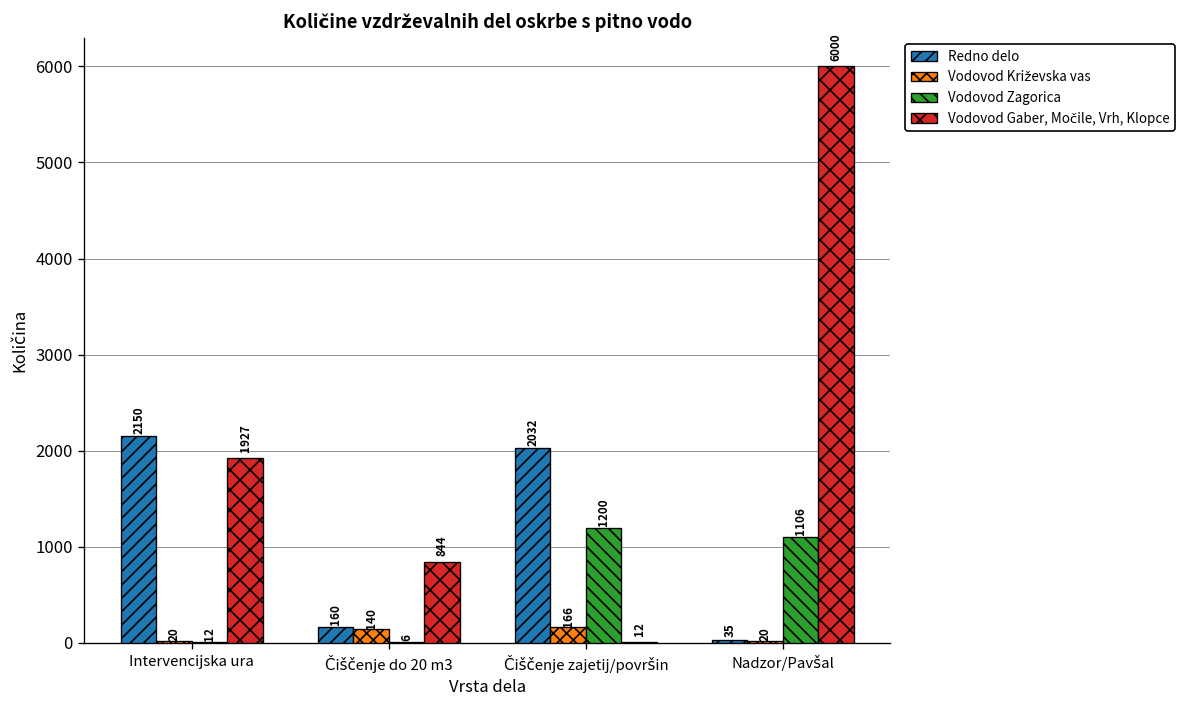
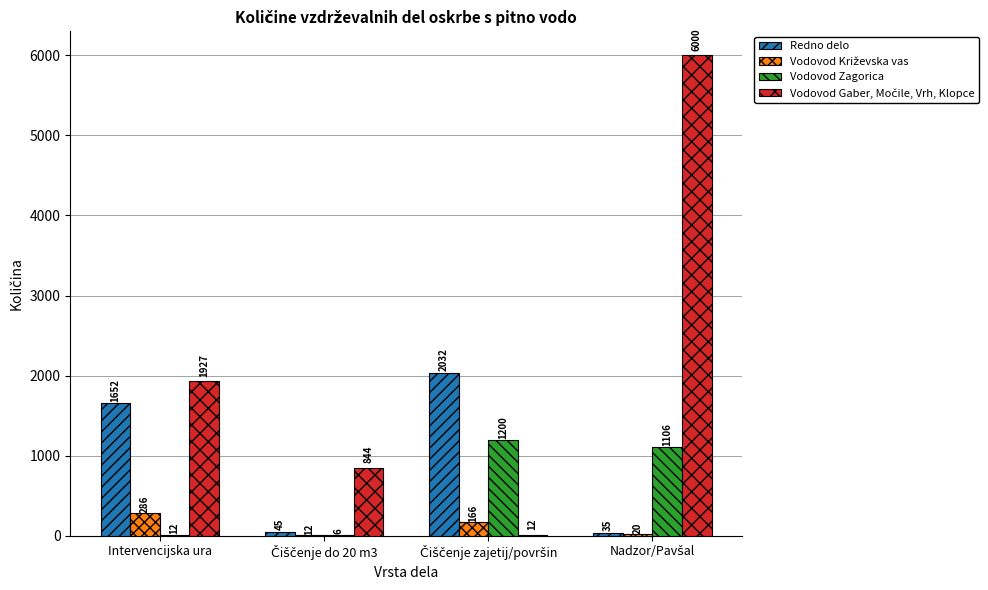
Redno delo, Intervencijska ura: 2150 -> 1652
Vodovod Križevska vas, Intervencijska ura: 20 -> 286
Redno delo, Čiščenje do 20 m3: 160 -> 45
Vodovod Križevska vas, Čiščenje do 20 m3: 140 -> 12
